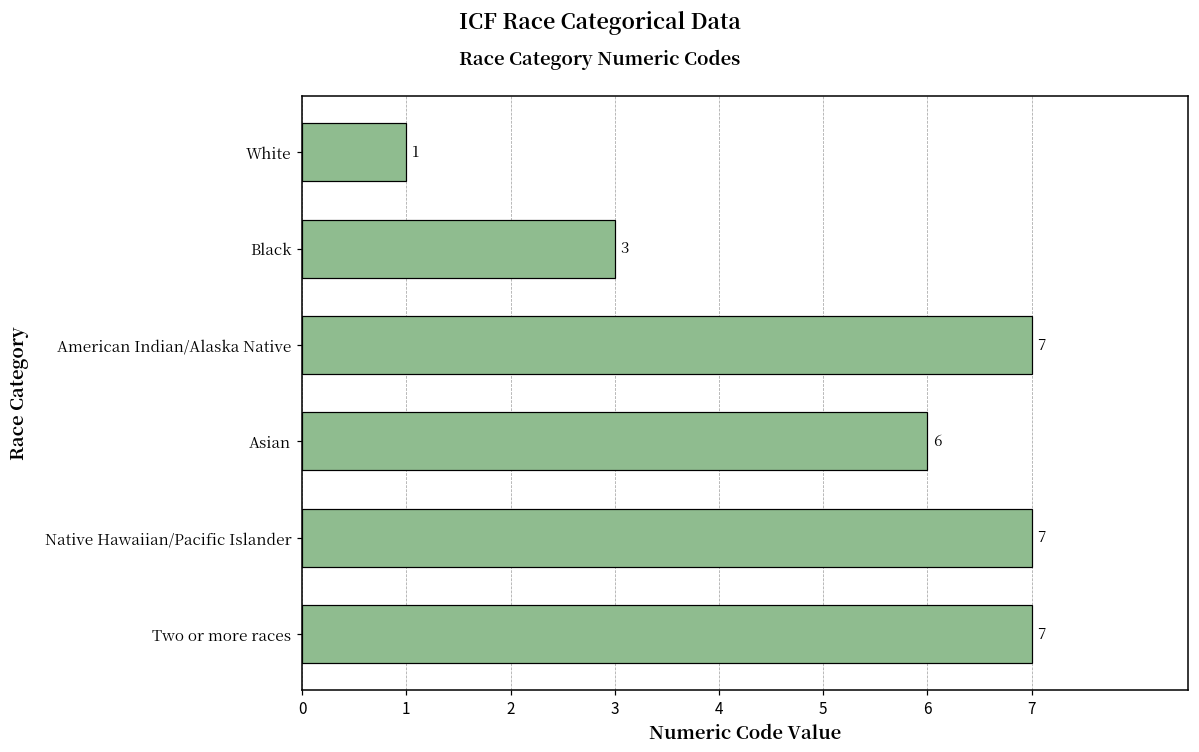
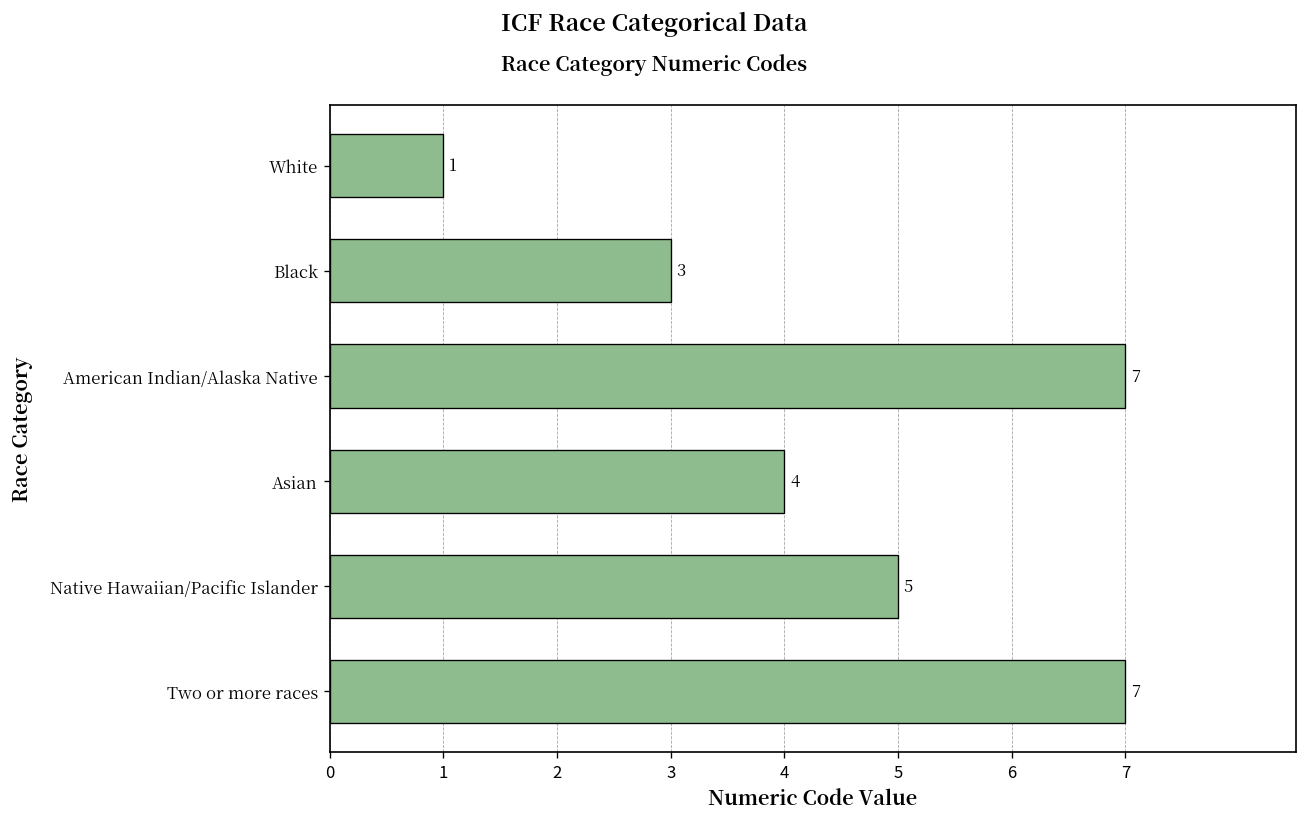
Asian: 6 -> 4
Native Hawaiian/Pacific Islander: 7 -> 5
